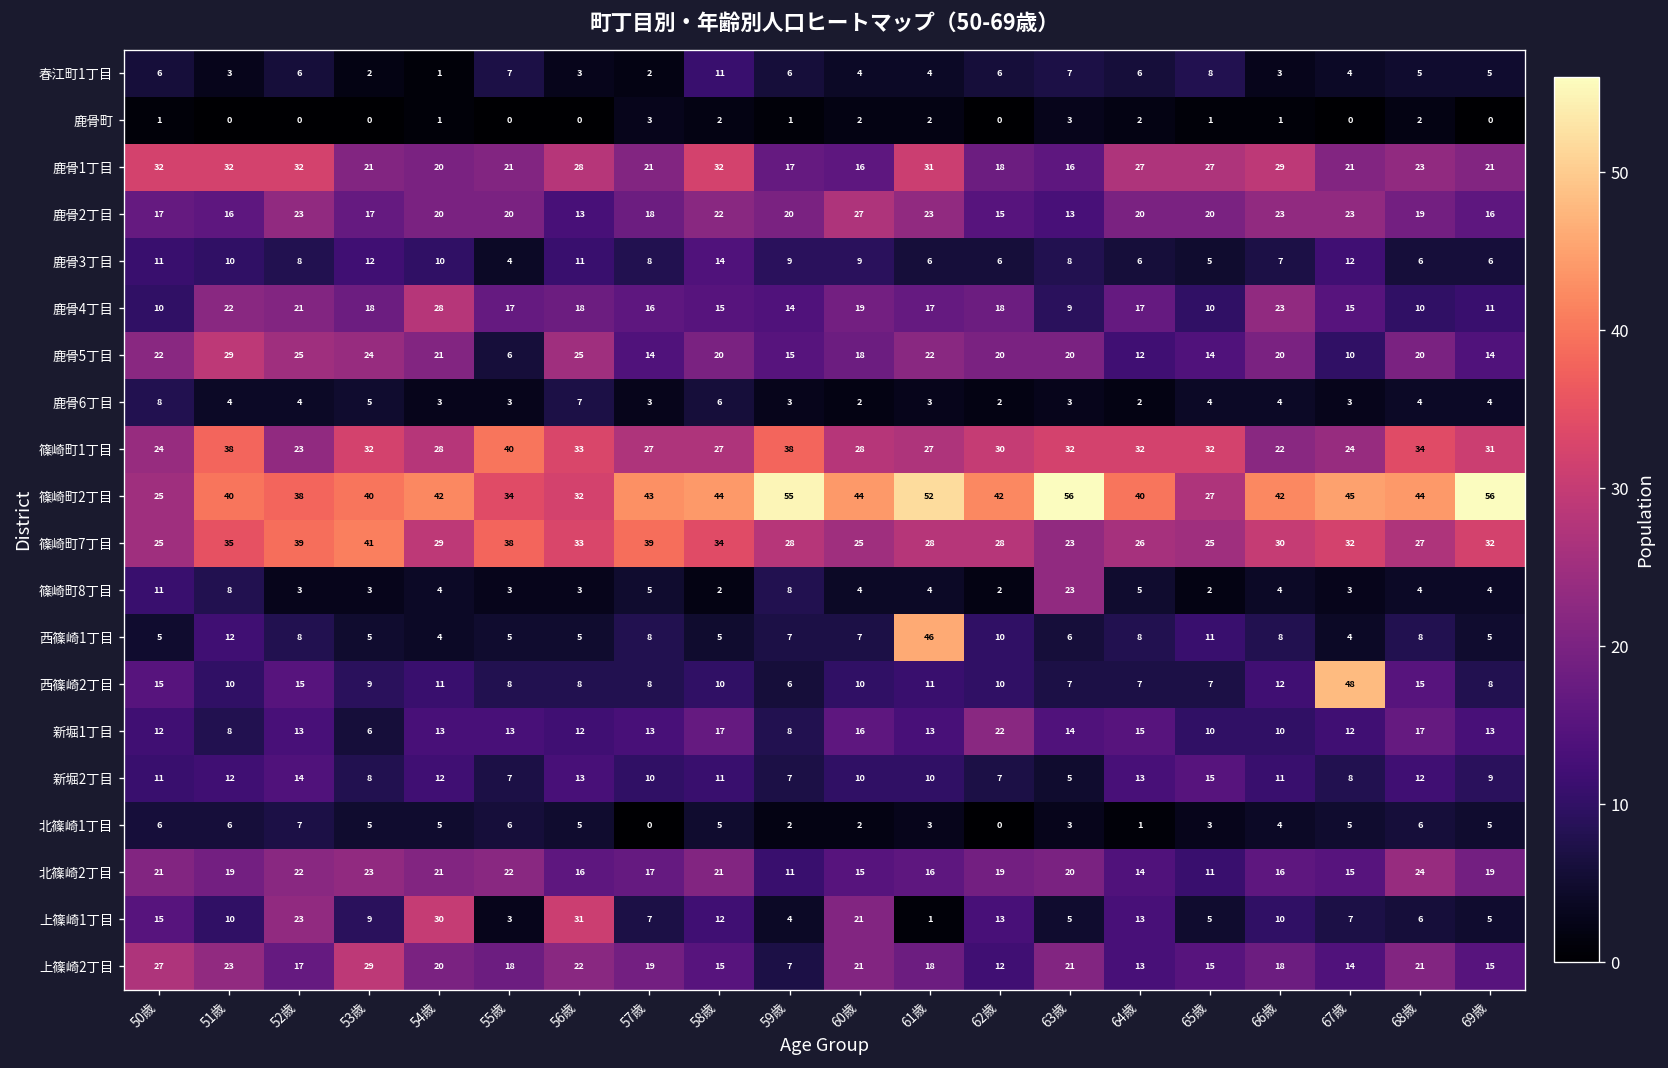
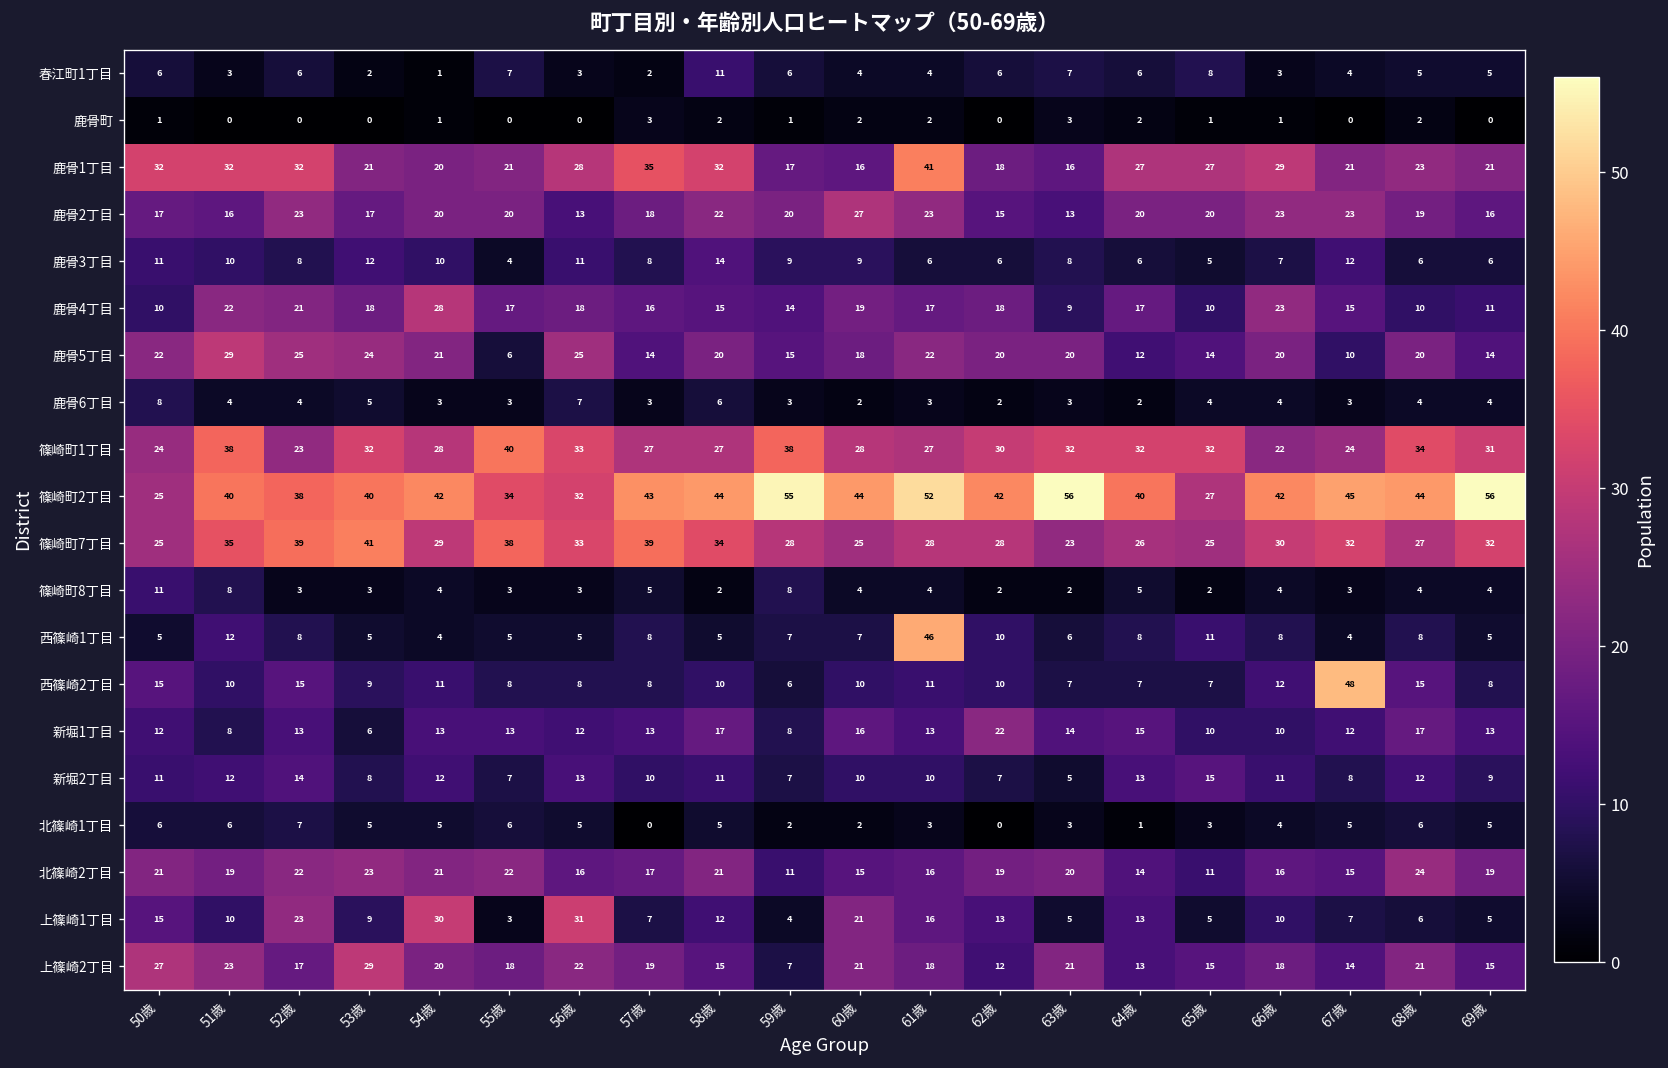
鹿骨1丁目, 57歳: 21 -> 35
鹿骨1丁目, 61歳: 31 -> 41
篠崎町8丁目, 63歳: 23 -> 2
上篠崎1丁目, 61歳: 1 -> 16
